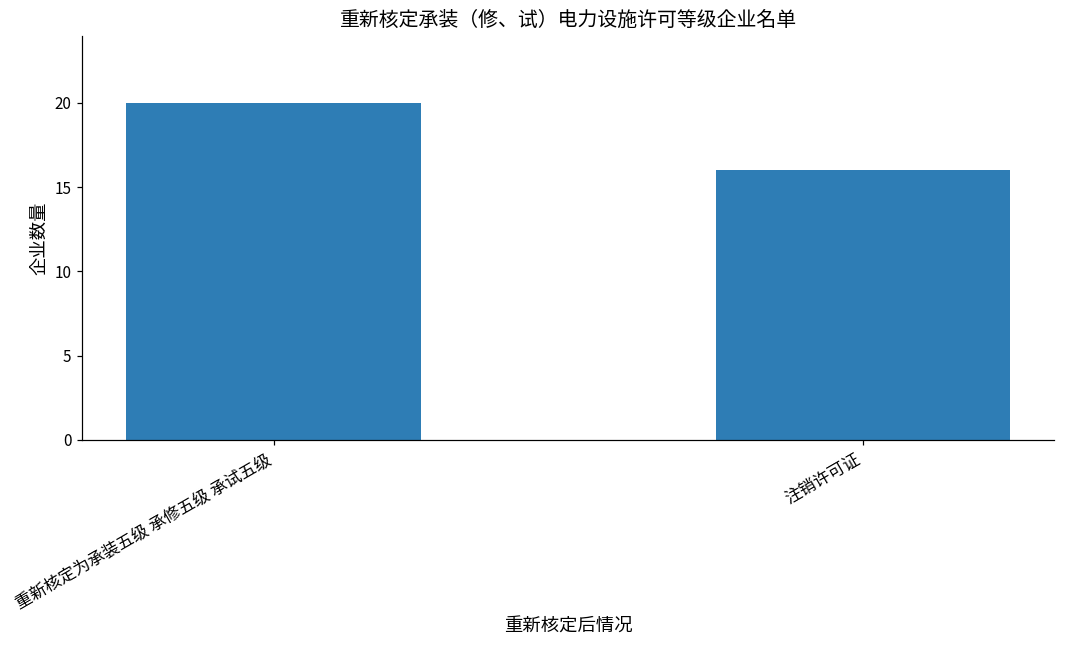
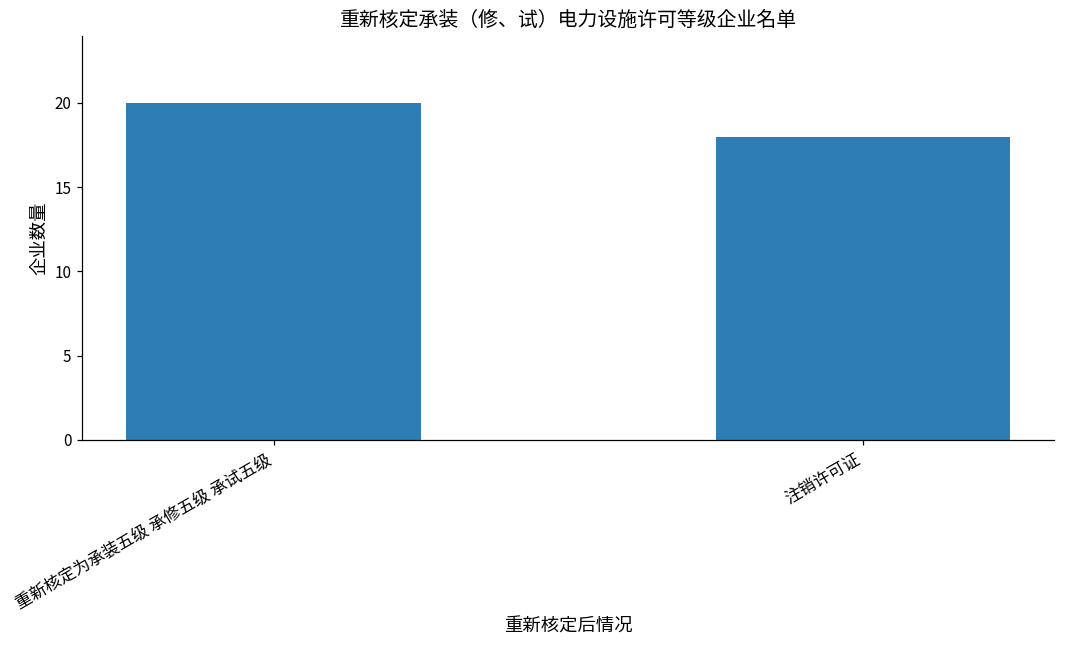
注销许可证: 16 -> 18
